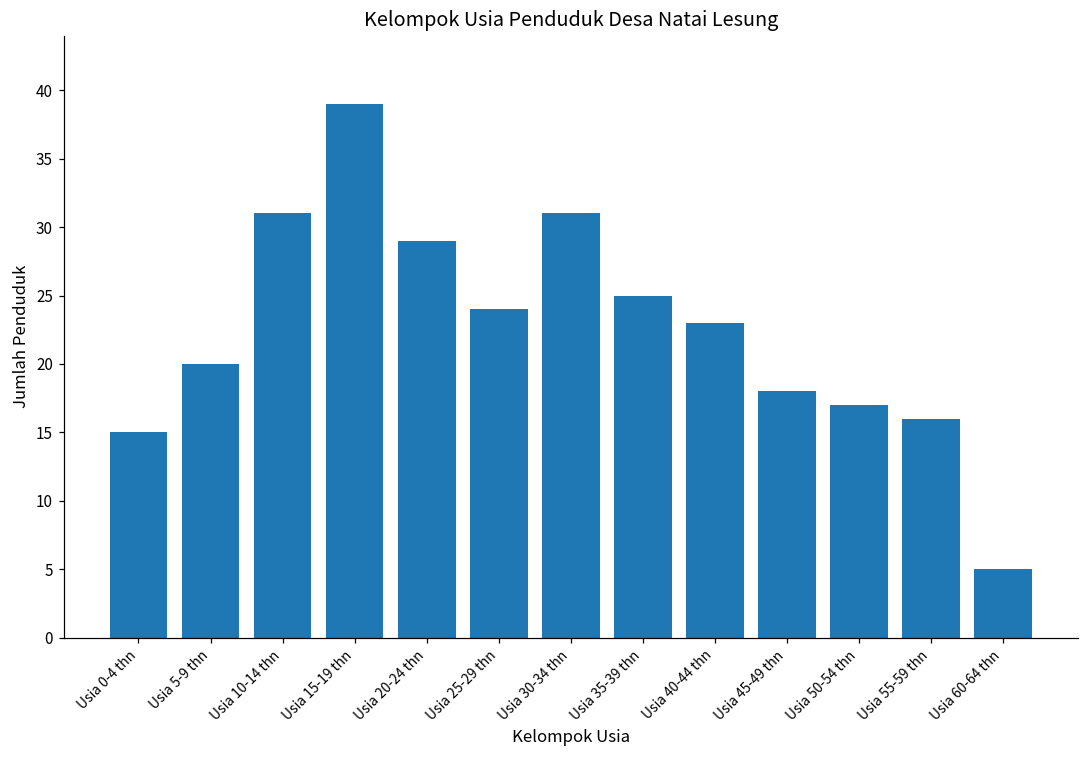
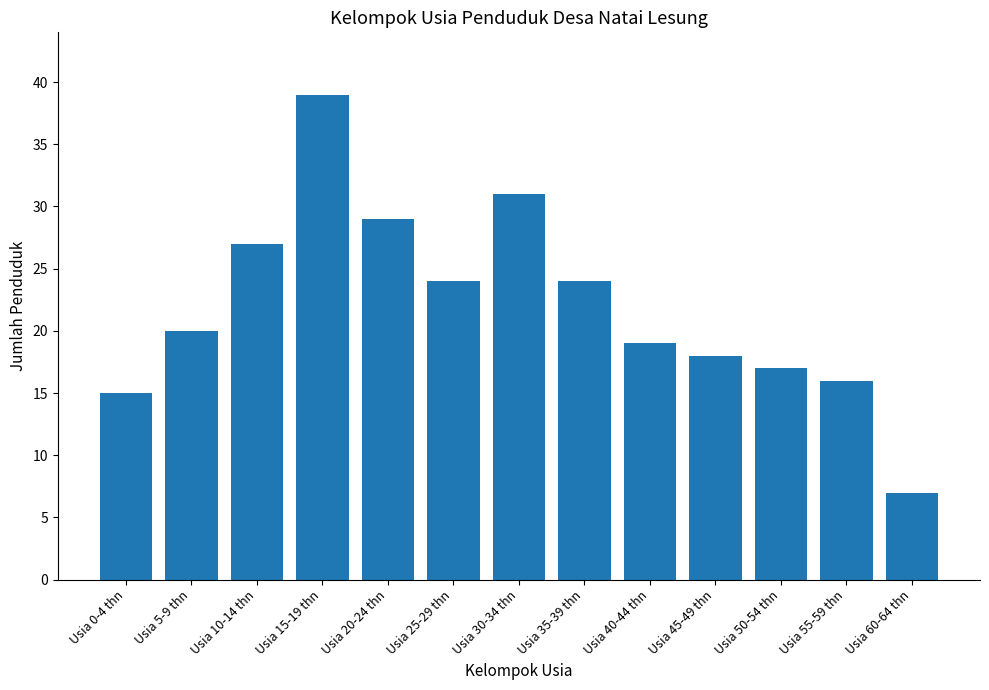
Usia 10-14 thn: 31 -> 27
Usia 35-39 thn: 25 -> 24
Usia 40-44 thn: 23 -> 19
Usia 60-64 thn: 5 -> 7
